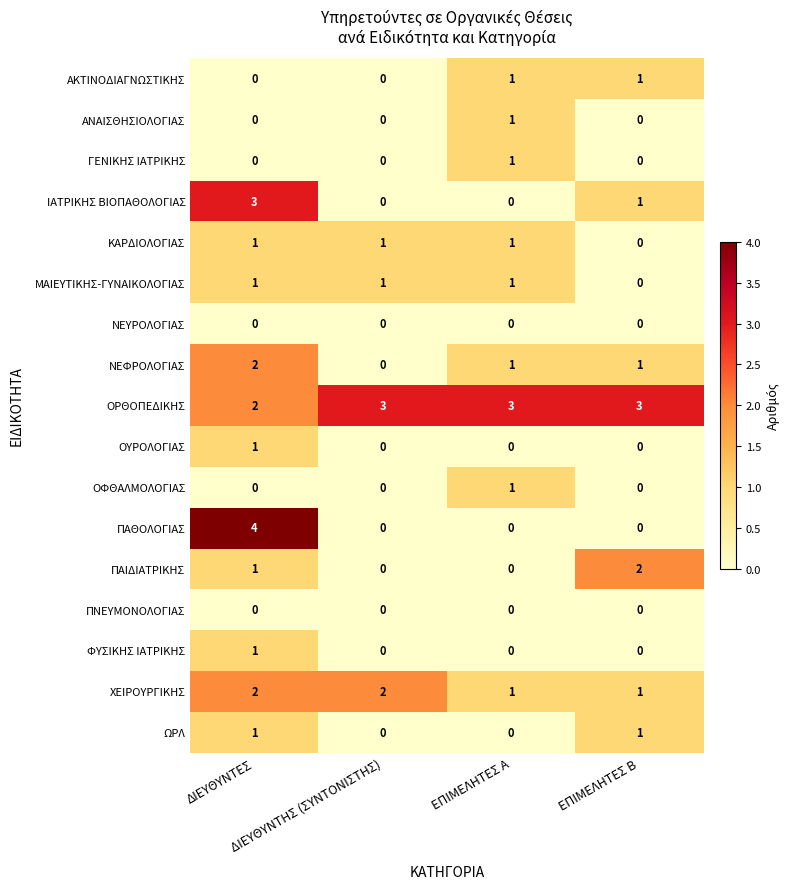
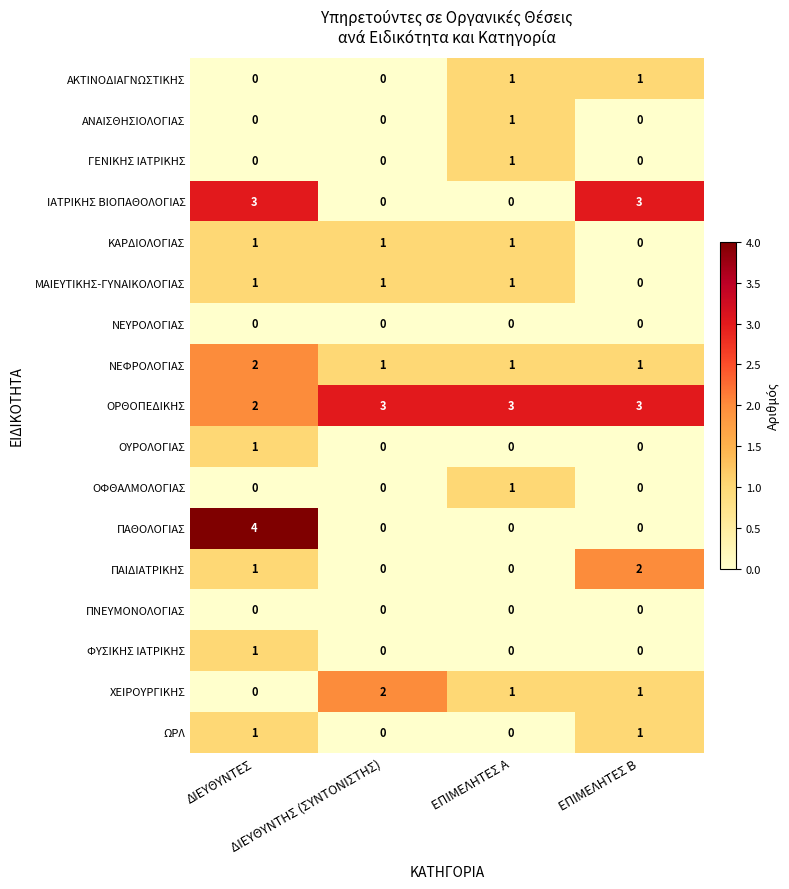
ΙΑΤΡΙΚΗΣ ΒΙΟΠΑΘΟΛΟΓΙΑΣ, ΕΠΙΜΕΛΗΤΕΣ Β: 1 -> 3
ΝΕΦΡΟΛΟΓΙΑΣ, ΔΙΕΥΘΥΝΤΗΣ (ΣΥΝΤΟΝΙΣΤΗΣ): 0 -> 1
ΧΕΙΡΟΥΡΓΙΚΗΣ, ΔΙΕΥΘΥΝΤΕΣ: 2 -> 0
